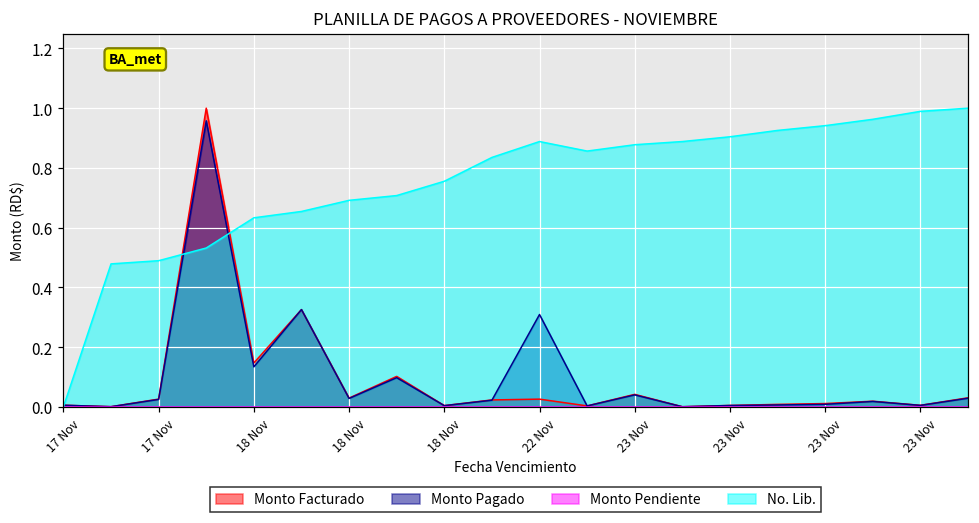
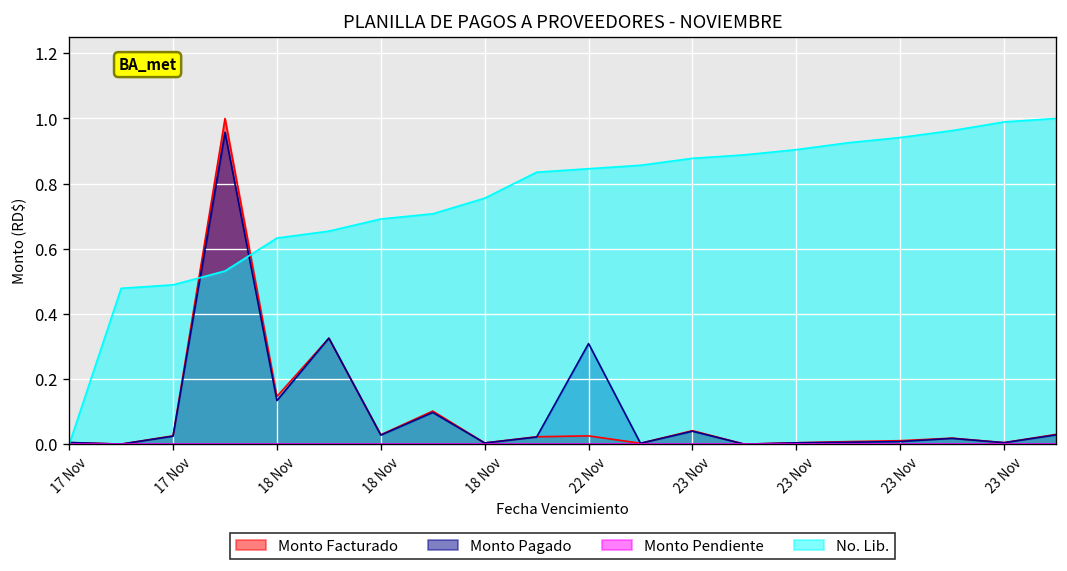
No. Lib., 22 Nov: 0.89 -> 0.85
